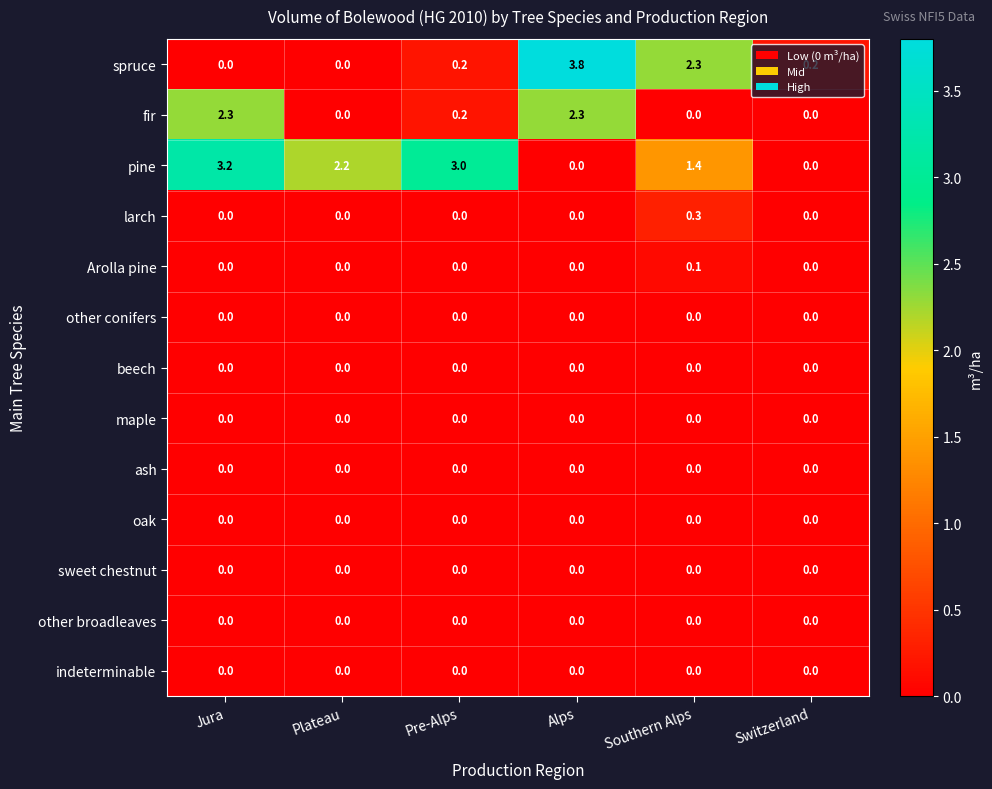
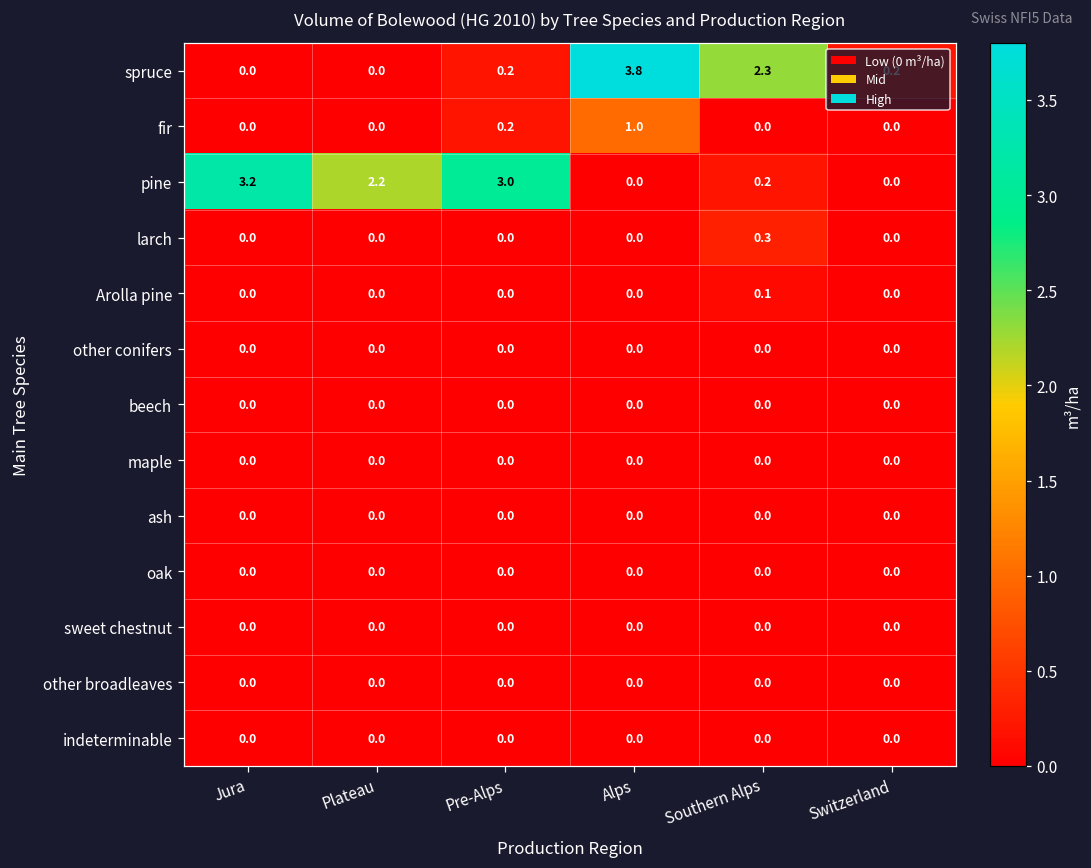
fir, Jura: 2.3 -> 0.0
fir, Alps: 2.3 -> 1.0
pine, Southern Alps: 1.4 -> 0.2
